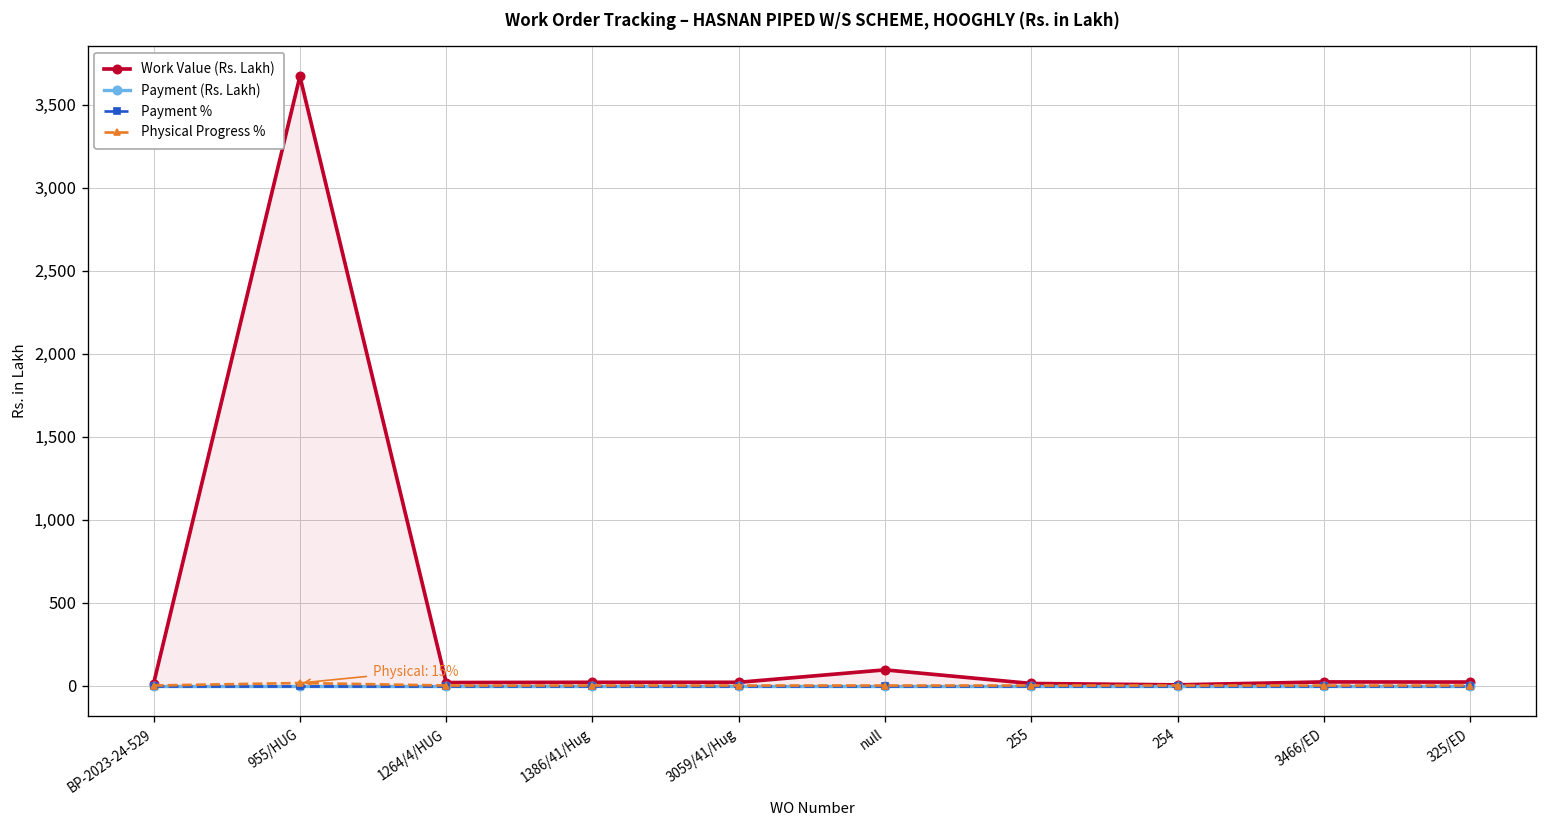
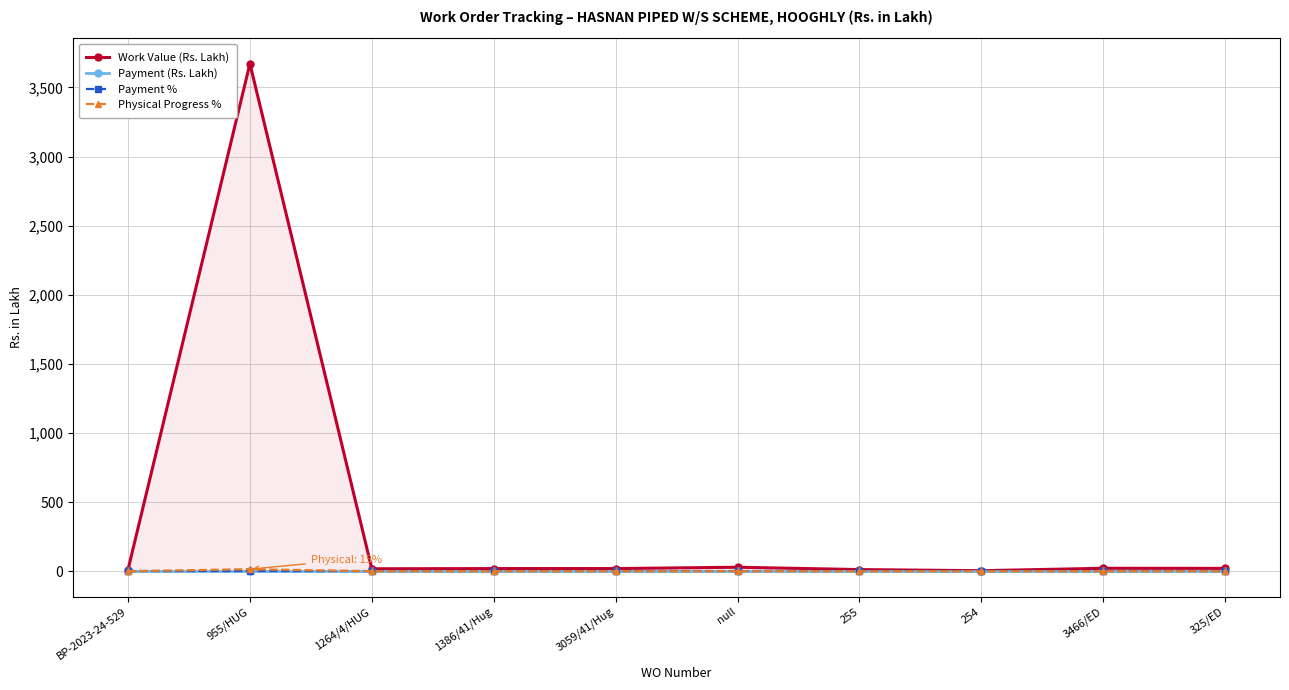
Work Value (Rs. Lakh), null: 90 -> 30
